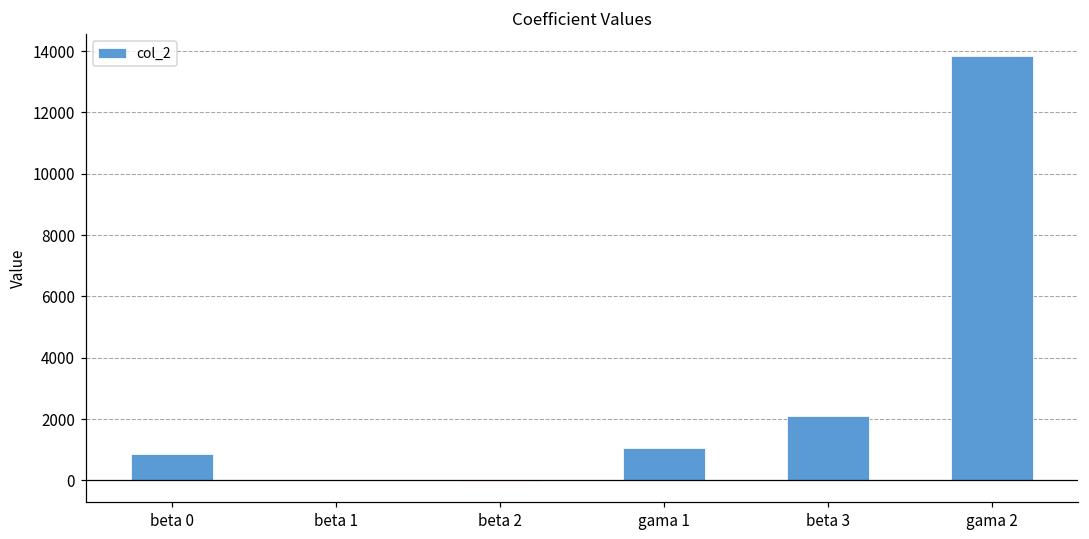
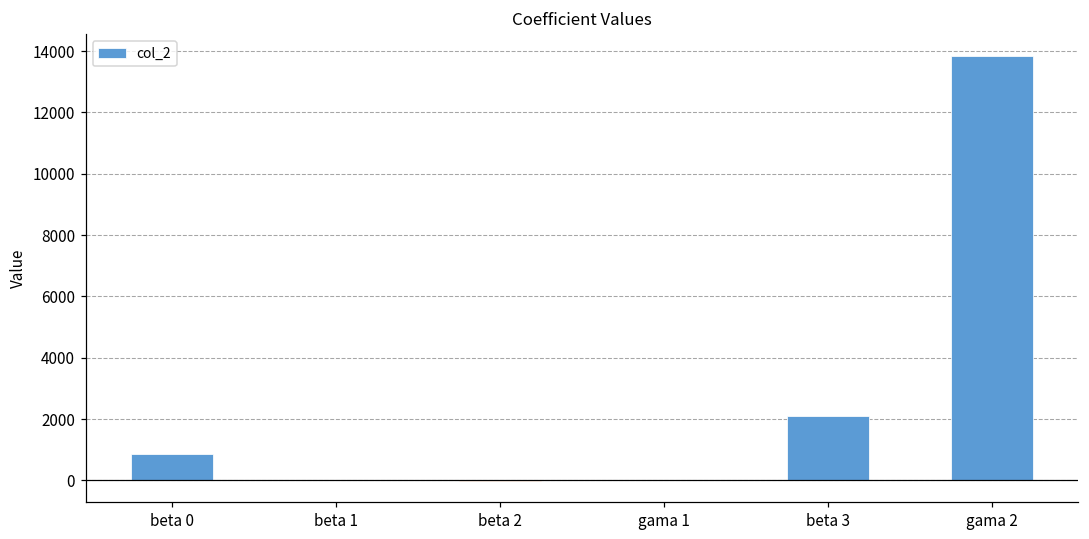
gama 1: 1100 -> 0
